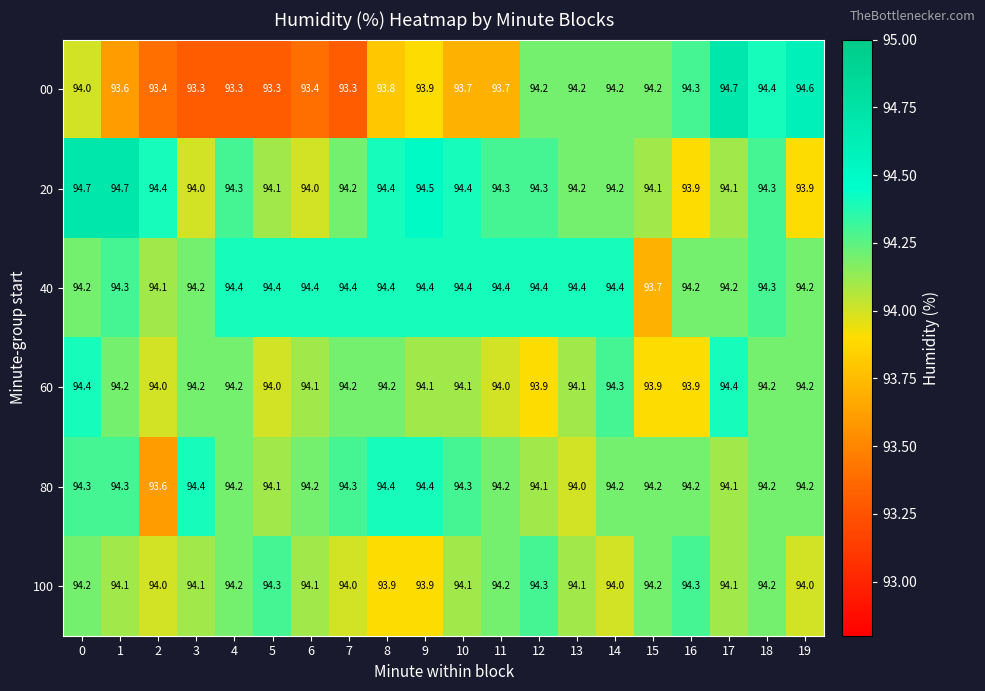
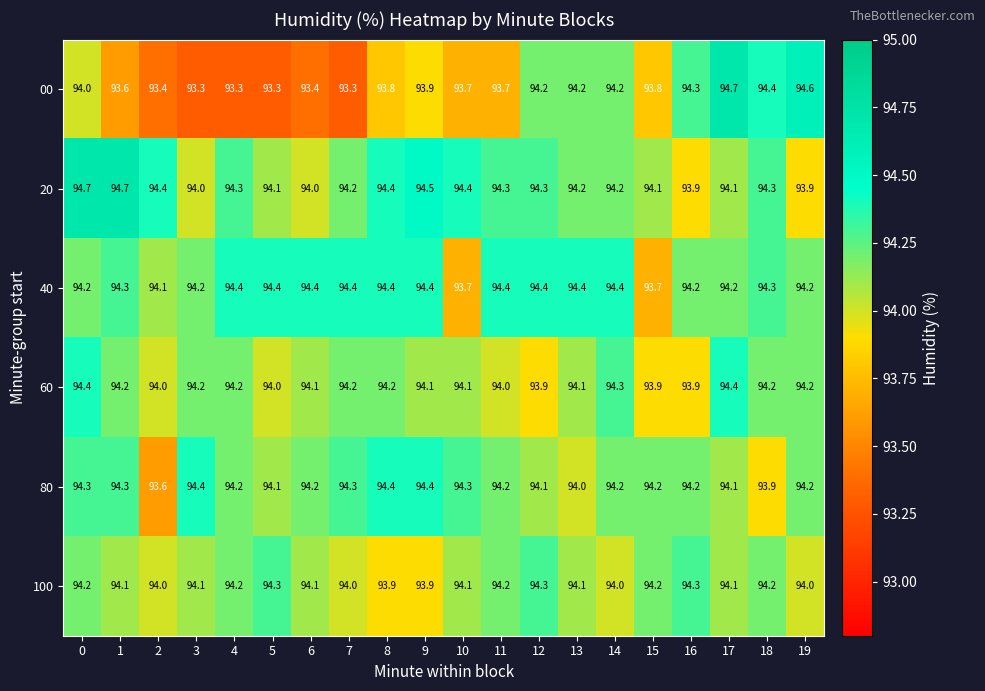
00, 15: 94.2 -> 93.8
40, 10: 94.4 -> 93.7
80, 18: 94.2 -> 93.9
